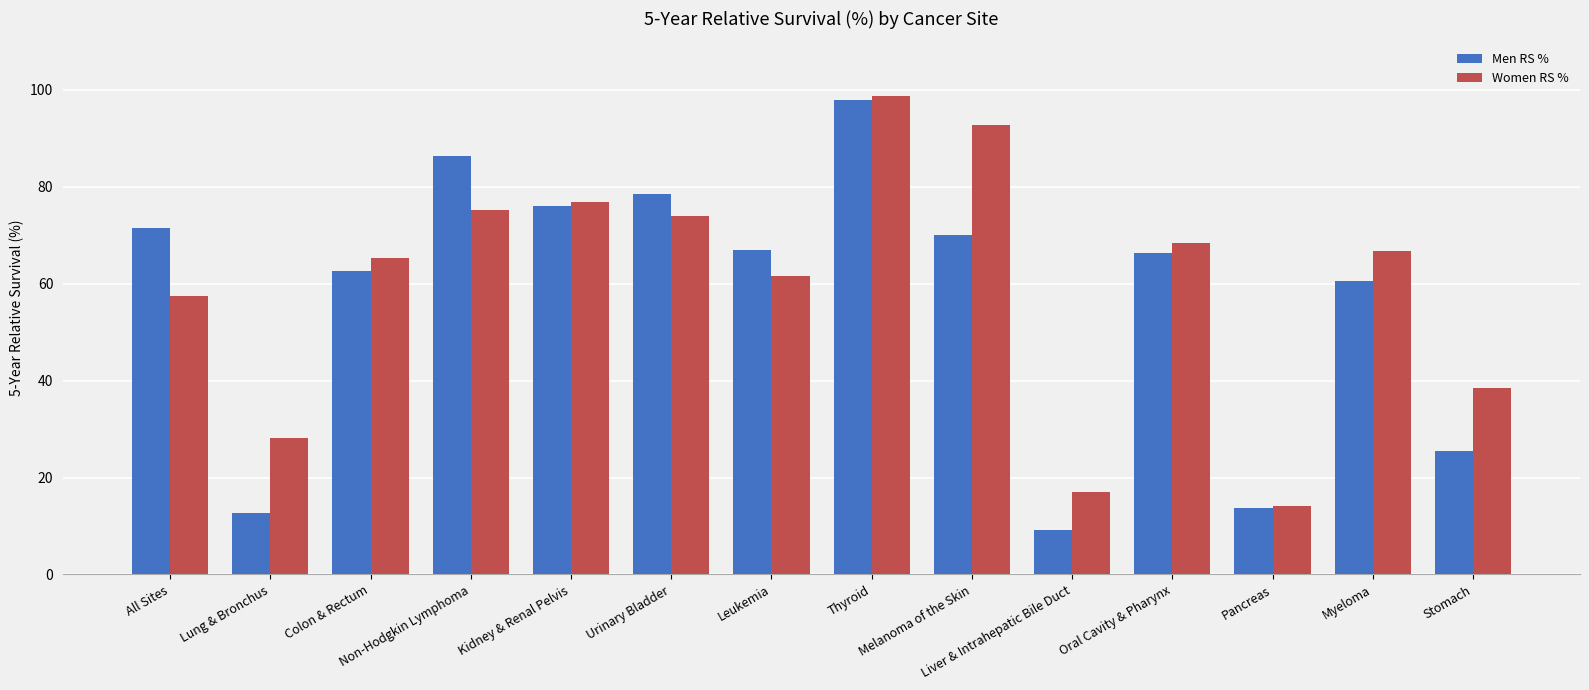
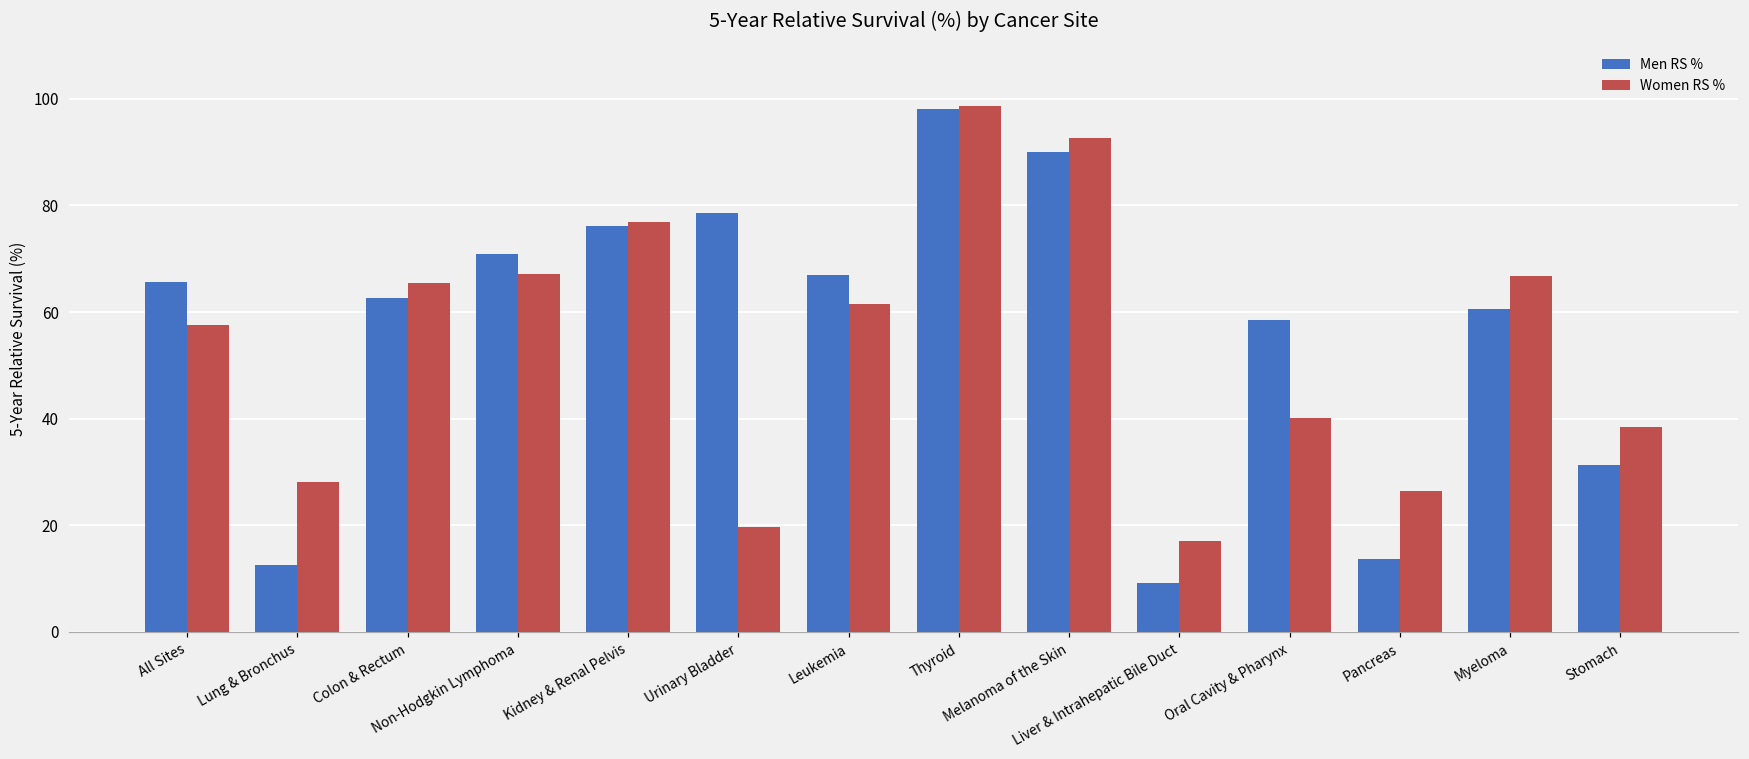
Men RS %, All Sites: 71 -> 66
Men RS %, Non-Hodgkin Lymphoma: 86 -> 71
Women RS %, Non-Hodgkin Lymphoma: 75 -> 67
Women RS %, Urinary Bladder: 74 -> 20
Men RS %, Melanoma of the Skin: 70 -> 90
Men RS %, Oral Cavity & Pharynx: 66 -> 59
Women RS %, Oral Cavity & Pharynx: 68 -> 40
Women RS %, Pancreas: 14 -> 26
Men RS %, Stomach: 26 -> 31
